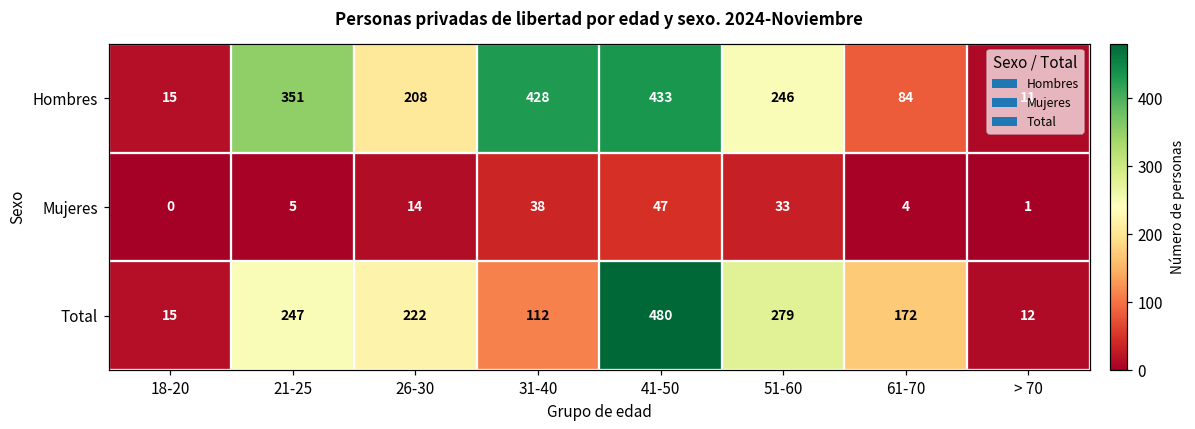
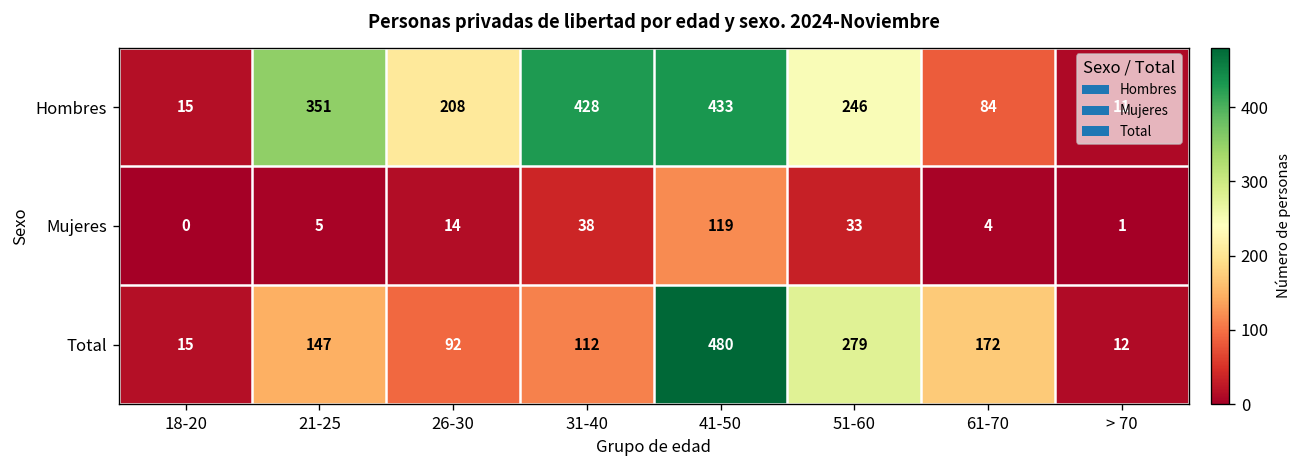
Mujeres, 41-50: 47 -> 119
Total, 21-25: 247 -> 147
Total, 26-30: 222 -> 92
